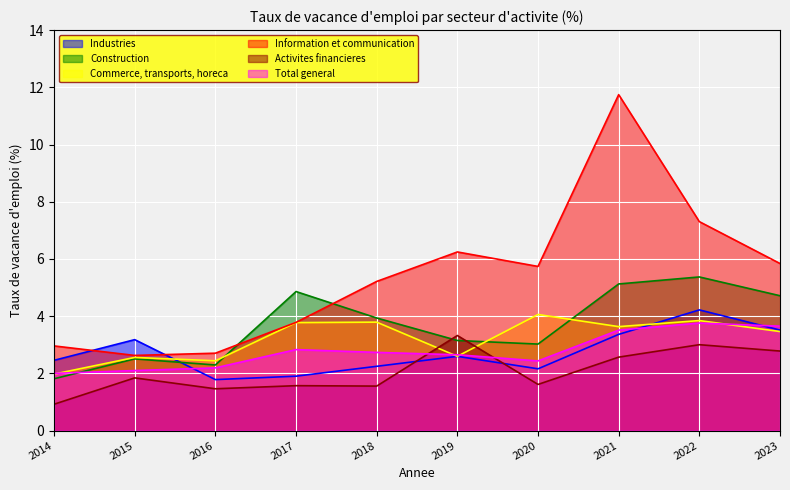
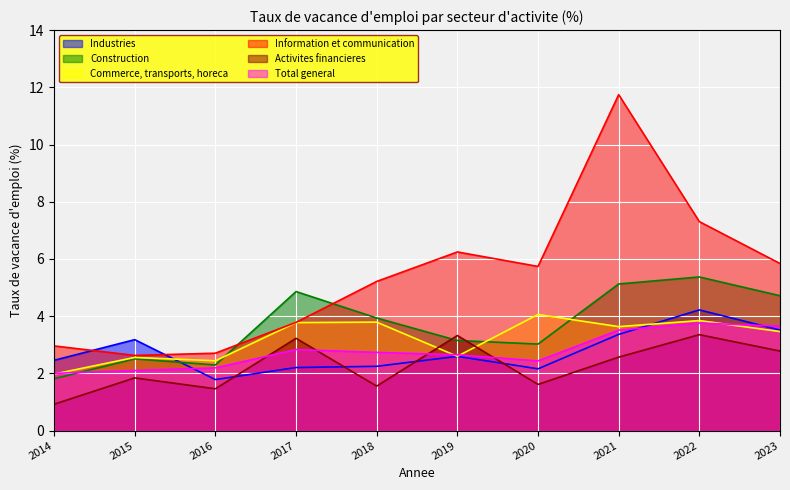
Industries, 2017: 1.9 -> 2.2
Activites financieres, 2017: 1.6 -> 3.2
Activites financieres, 2022: 3.0 -> 3.4
